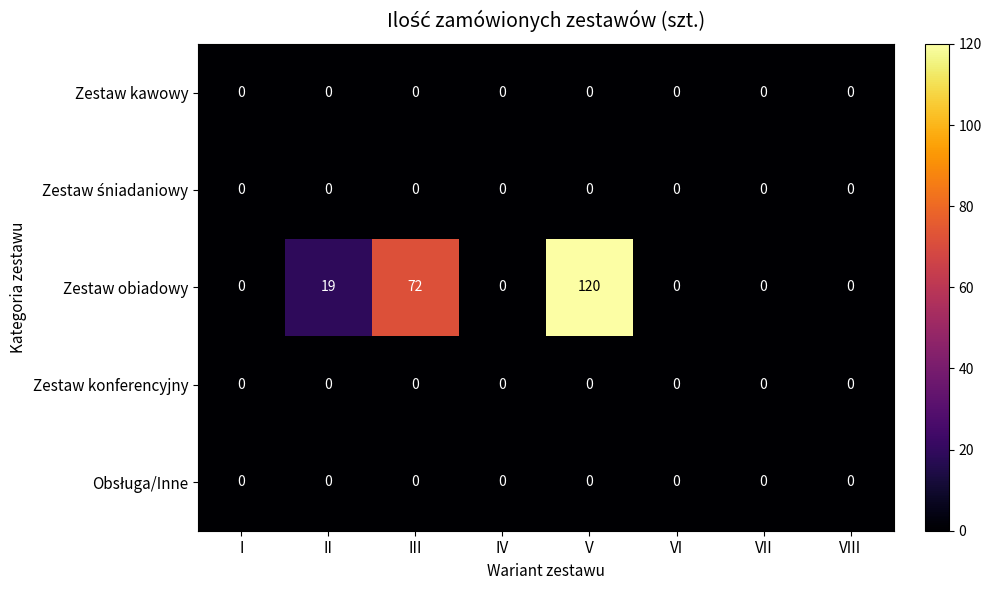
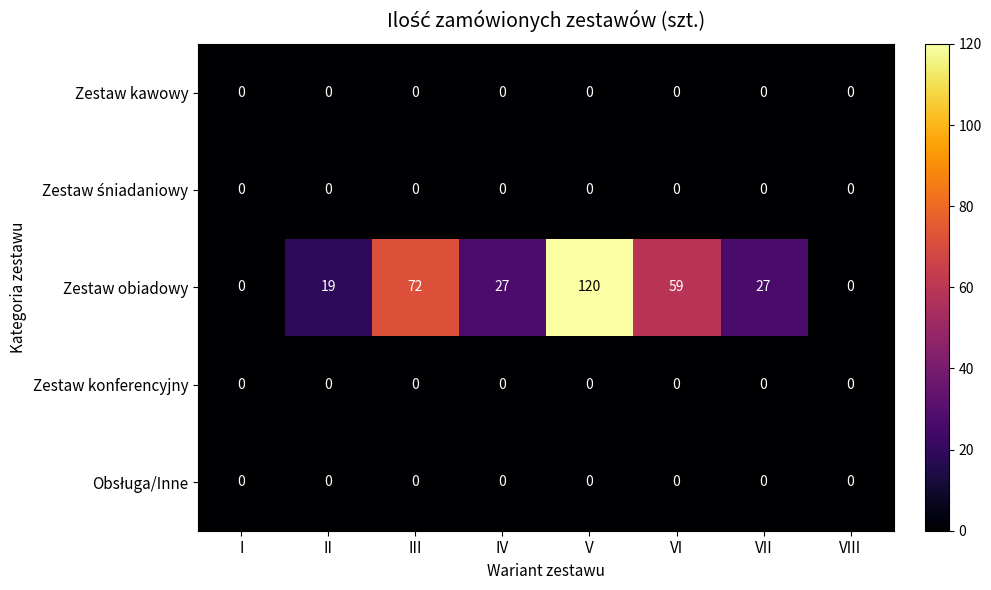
Zestaw obiadowy, IV: 0 -> 27
Zestaw obiadowy, VI: 0 -> 59
Zestaw obiadowy, VII: 0 -> 27
